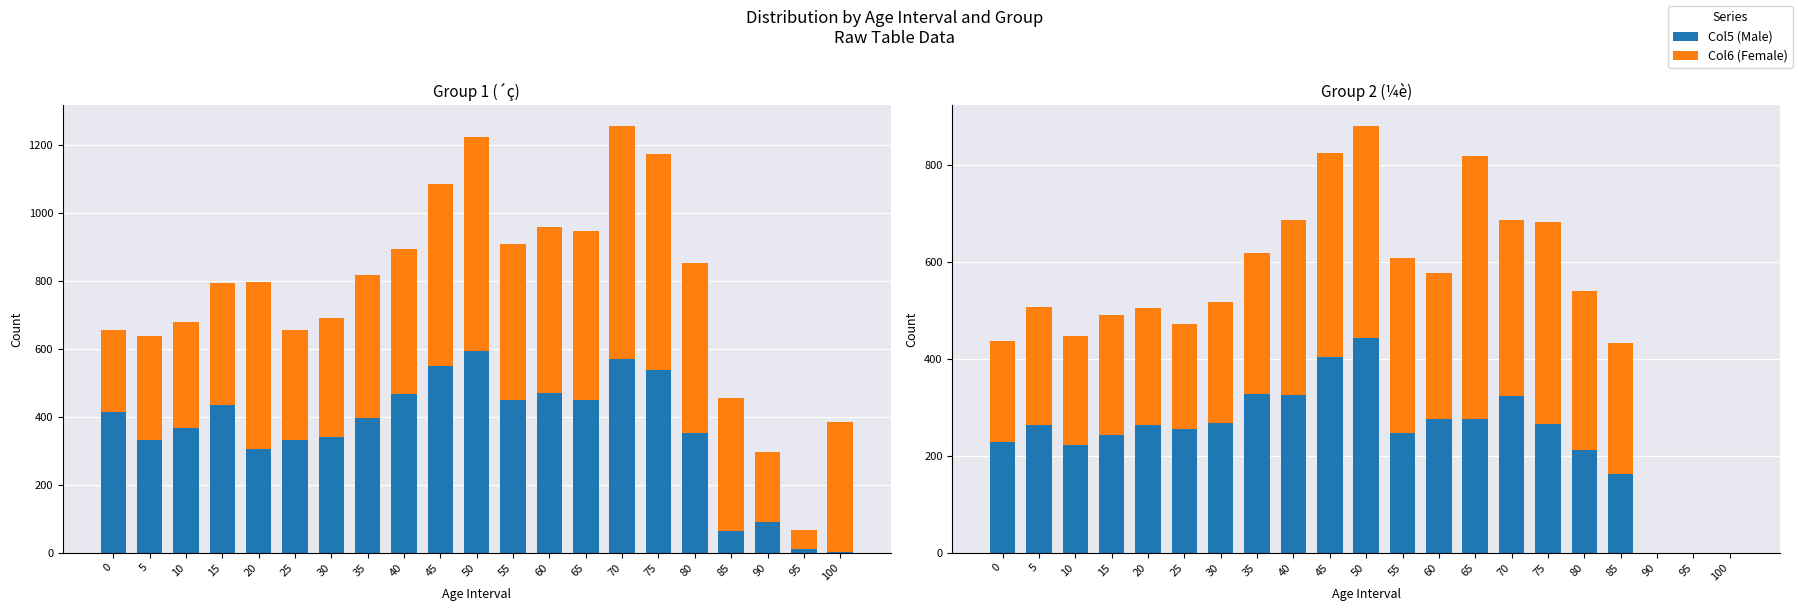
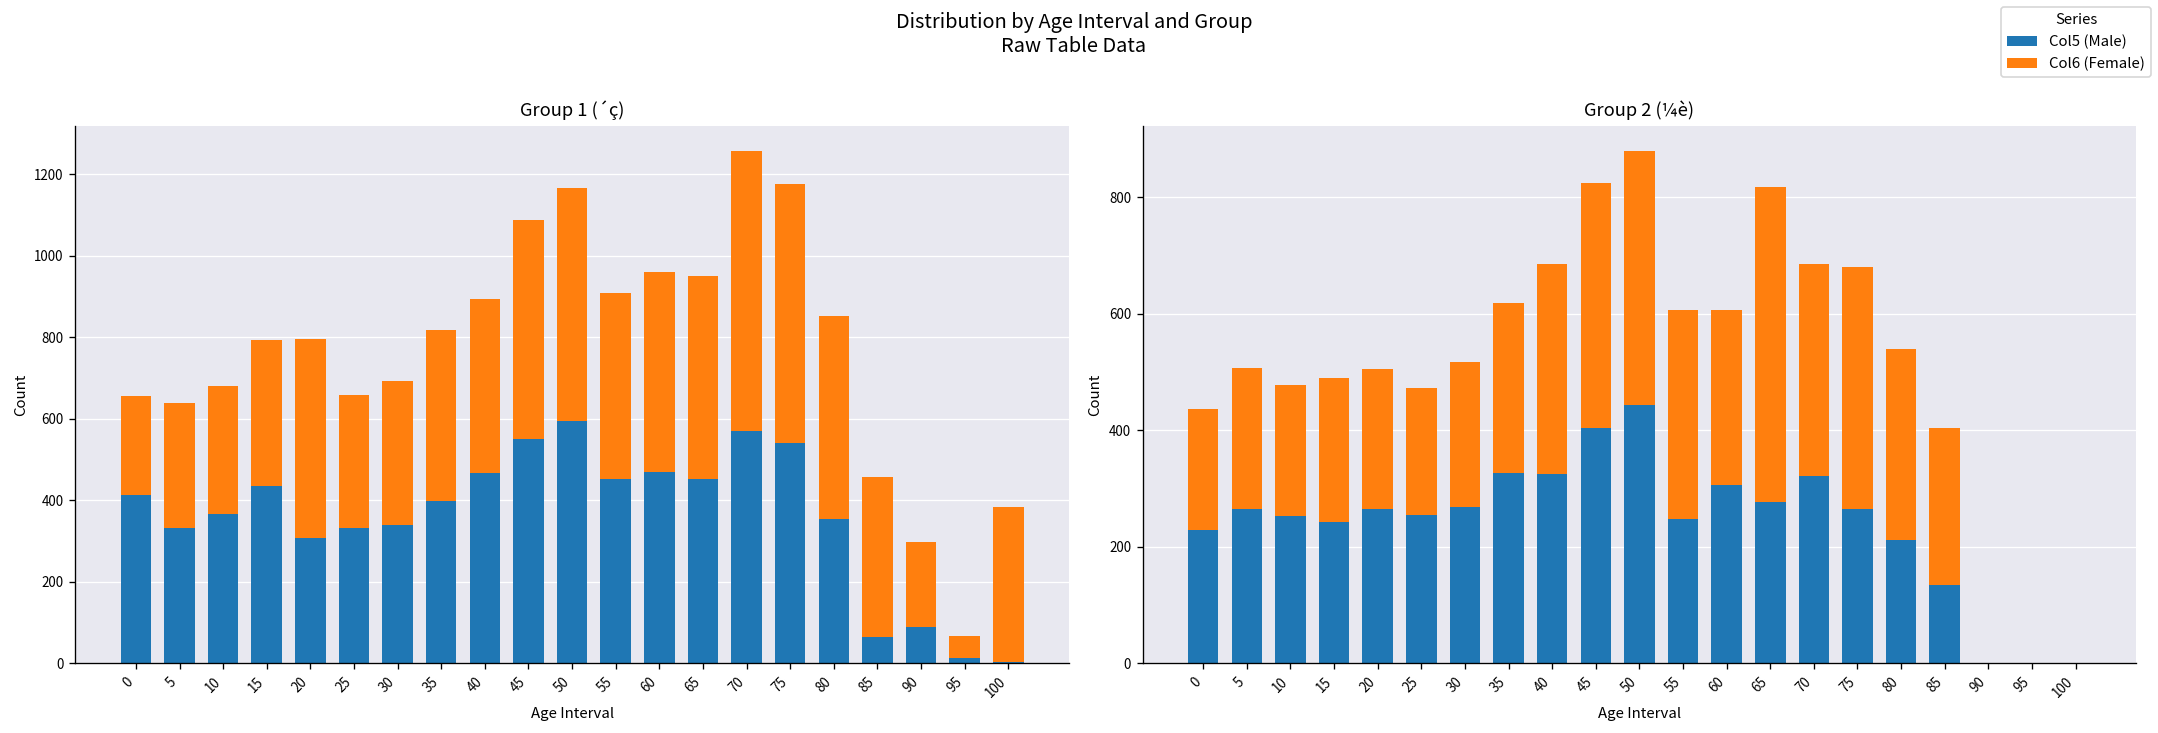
Group 1 (´ç), Col6 (Female), 50: 630 -> 570
Group 2 (¼è), Col5 (Male), 10: 220 -> 250
Group 2 (¼è), Col5 (Male), 60: 280 -> 310
Group 2 (¼è), Col5 (Male), 85: 160 -> 130
